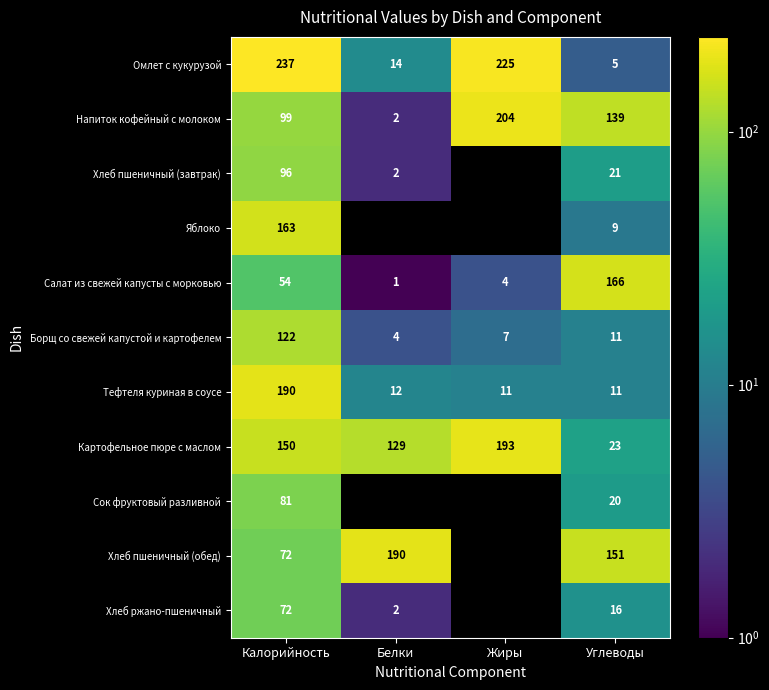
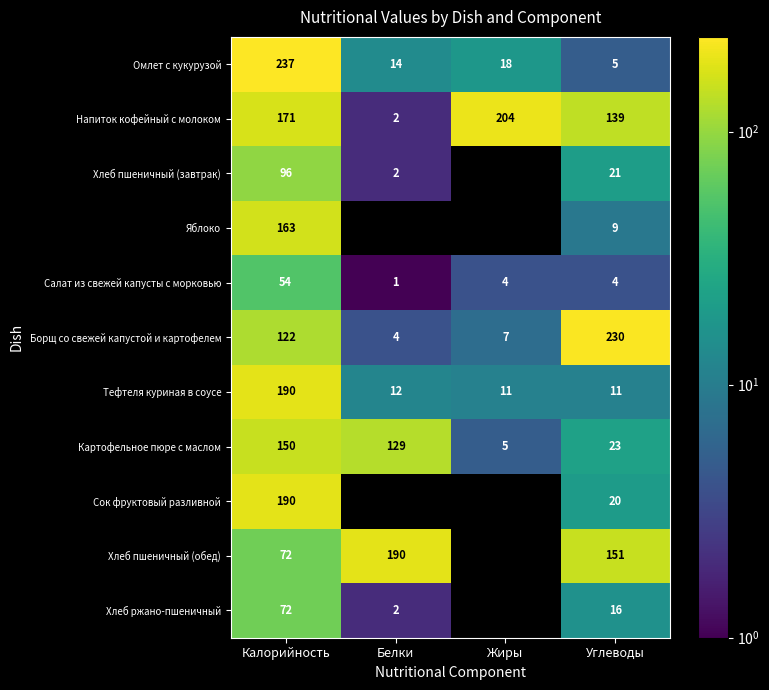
Омлет с кукурузой, Жиры: 225 -> 18
Напиток кофейный с молоком, Калорийность: 99 -> 171
Салат из свежей капусты с морковью, Углеводы: 166 -> 4
Борщ со свежей капустой и картофелем, Углеводы: 11 -> 230
Картофельное пюре с маслом, Жиры: 193 -> 5
Сок фруктовый разливной, Калорийность: 81 -> 190
